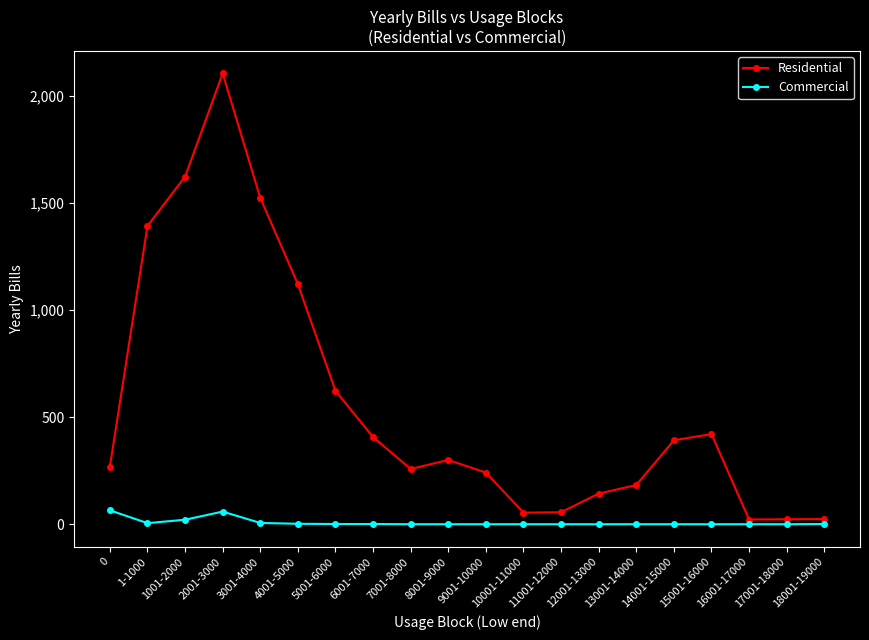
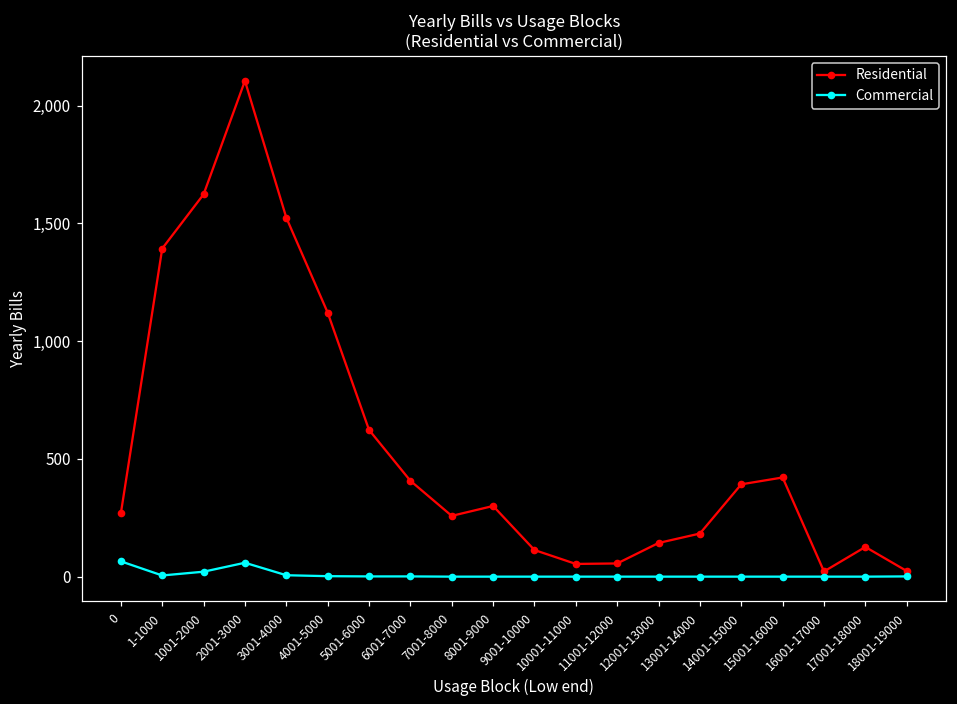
Residential, 9001-10000: 240 -> 110
Residential, 17001-18000: 20 -> 130
